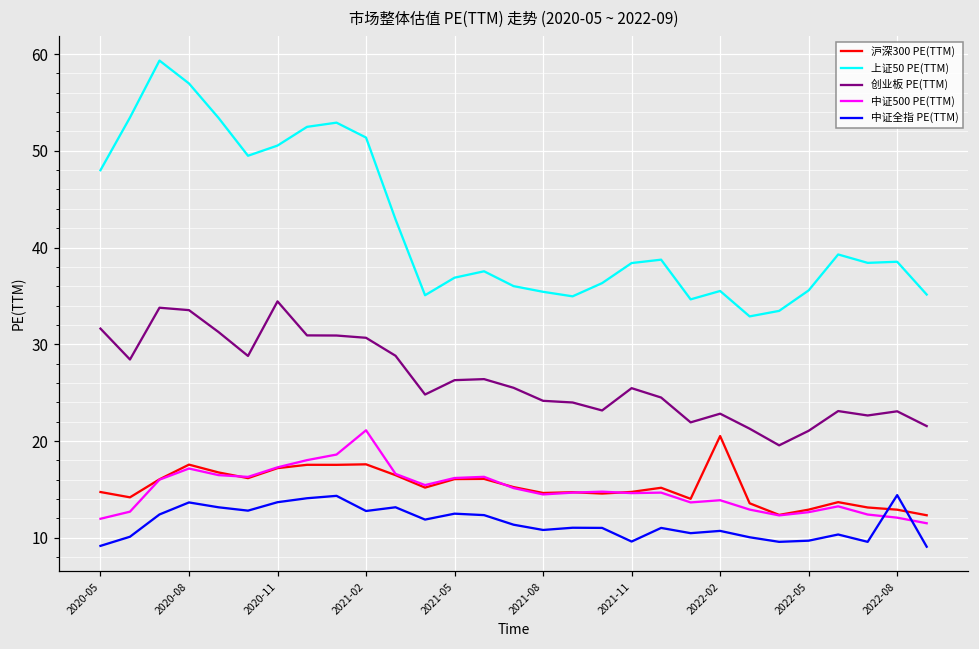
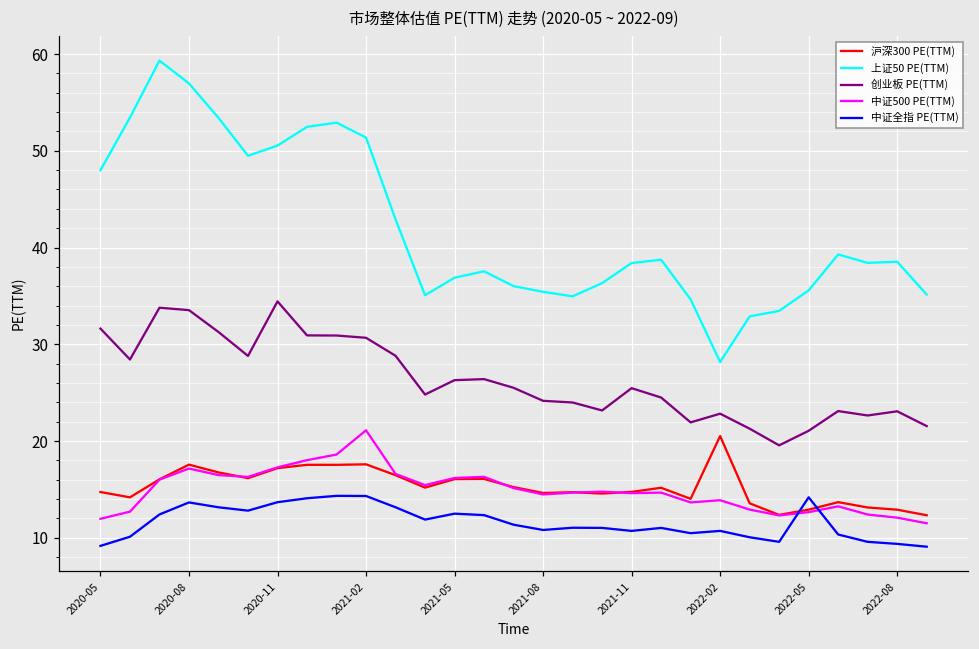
中证全指 PE(TTM), 2021-02: 13 -> 14
中证全指 PE(TTM), 2021-11: 10 -> 11
上证50 PE(TTM), 2022-02: 36 -> 28
中证全指 PE(TTM), 2022-05: 10 -> 14
中证全指 PE(TTM), 2022-08: 14 -> 9
